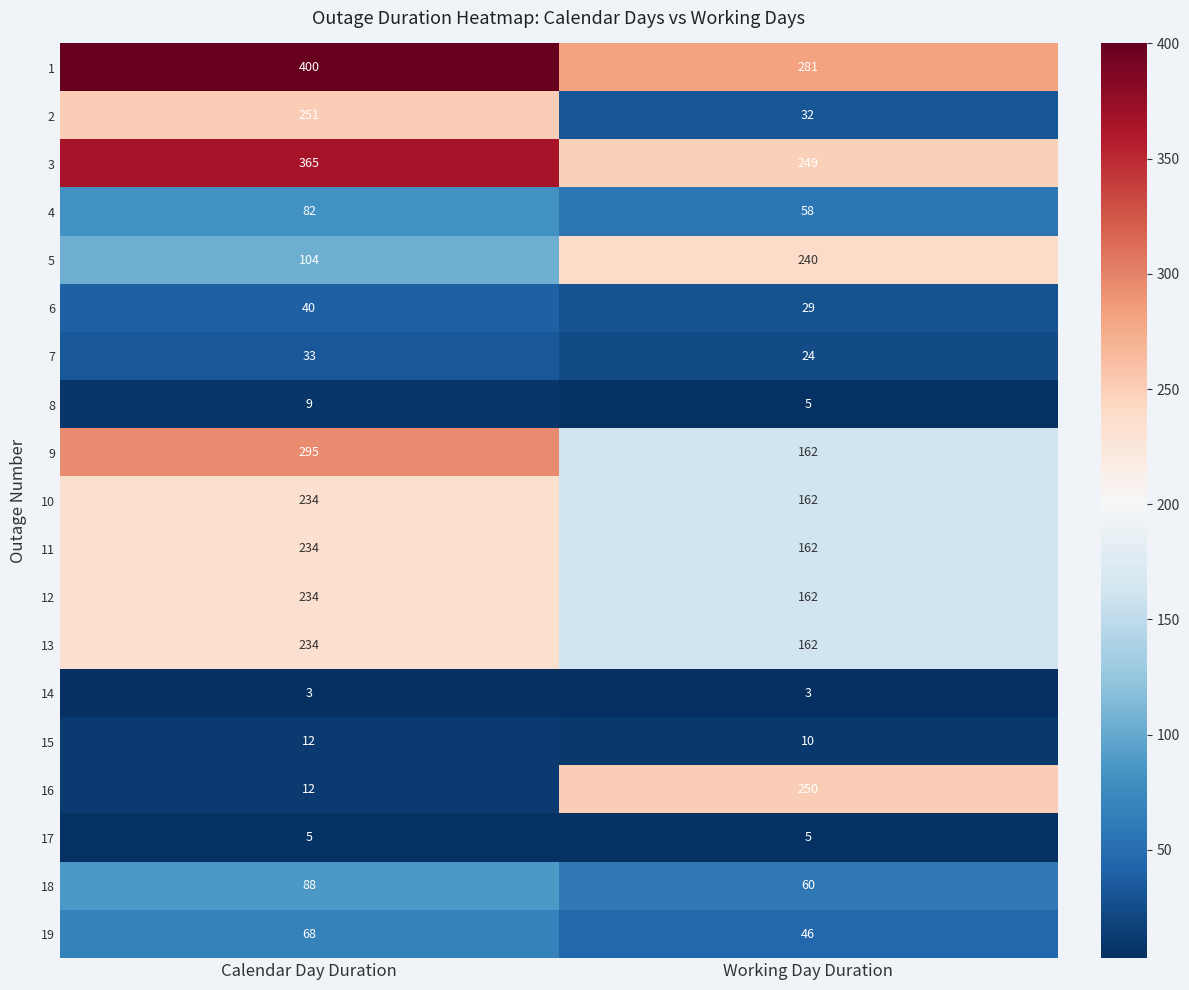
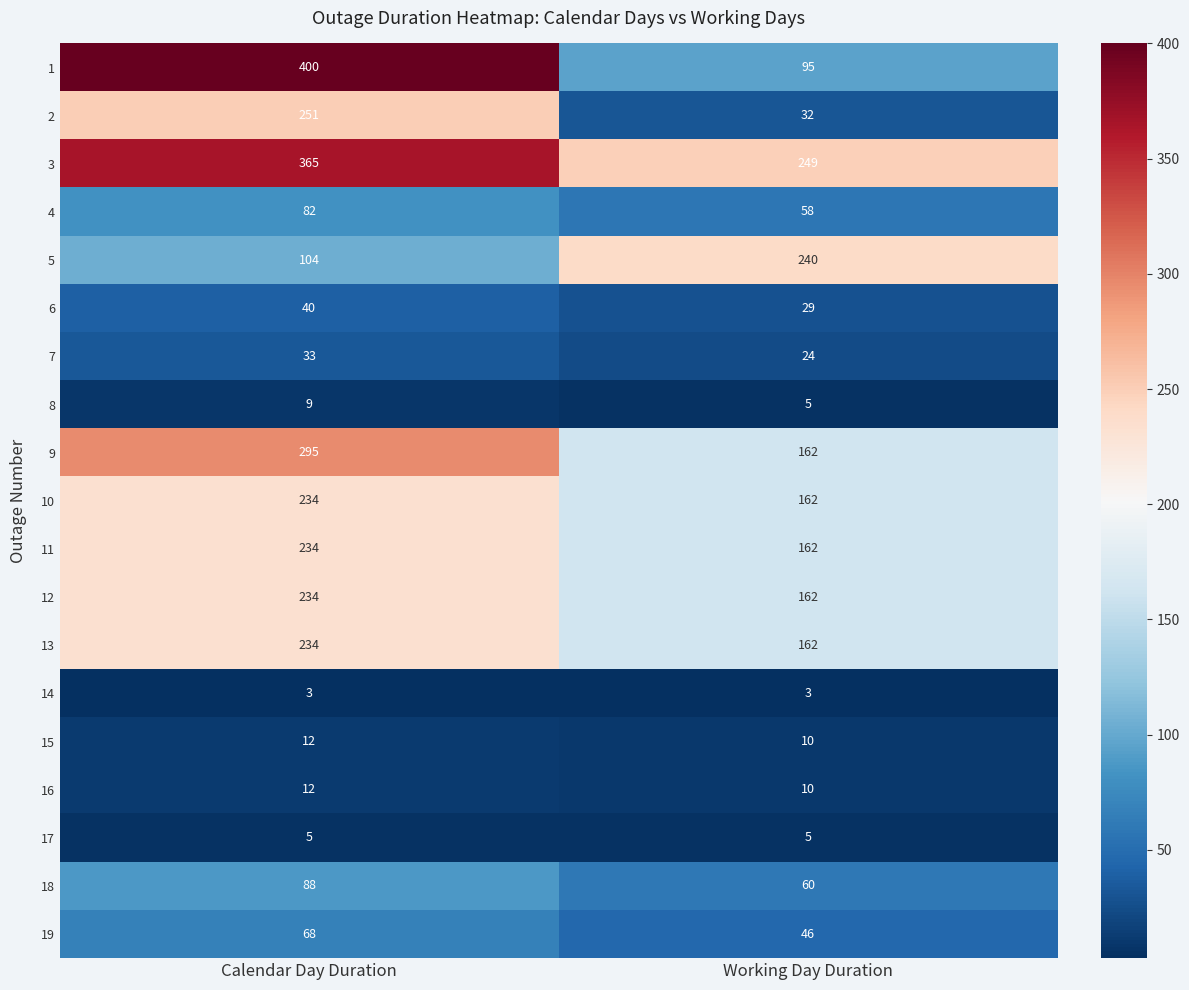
1, Working Day Duration: 281 -> 95
16, Working Day Duration: 250 -> 10
